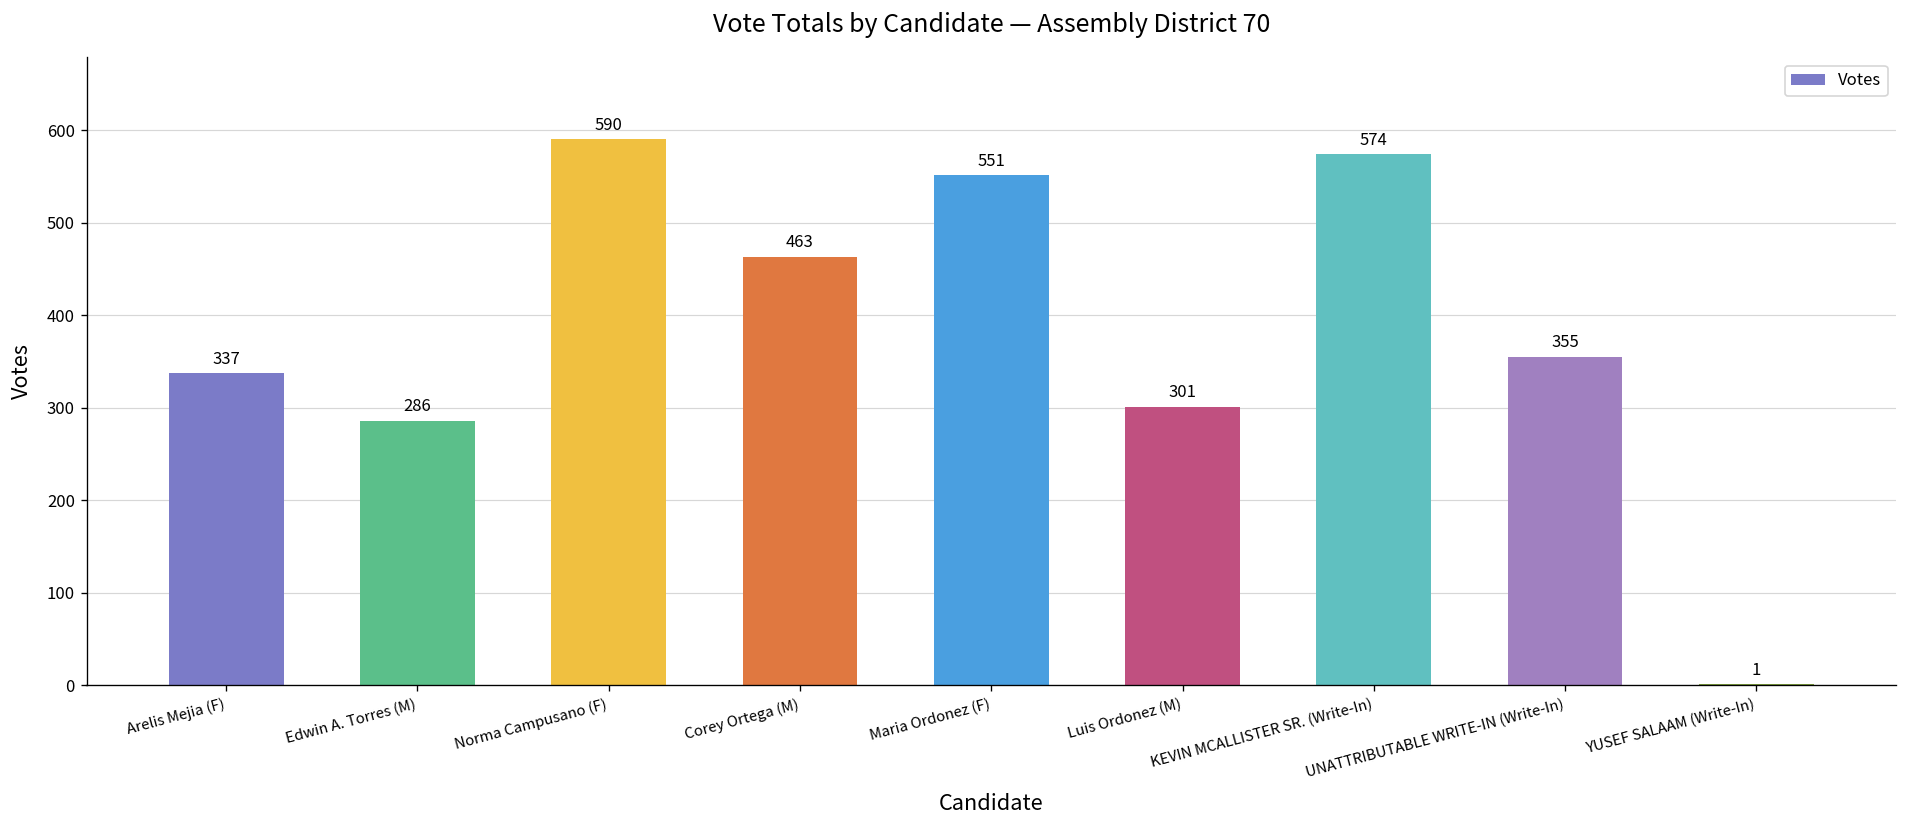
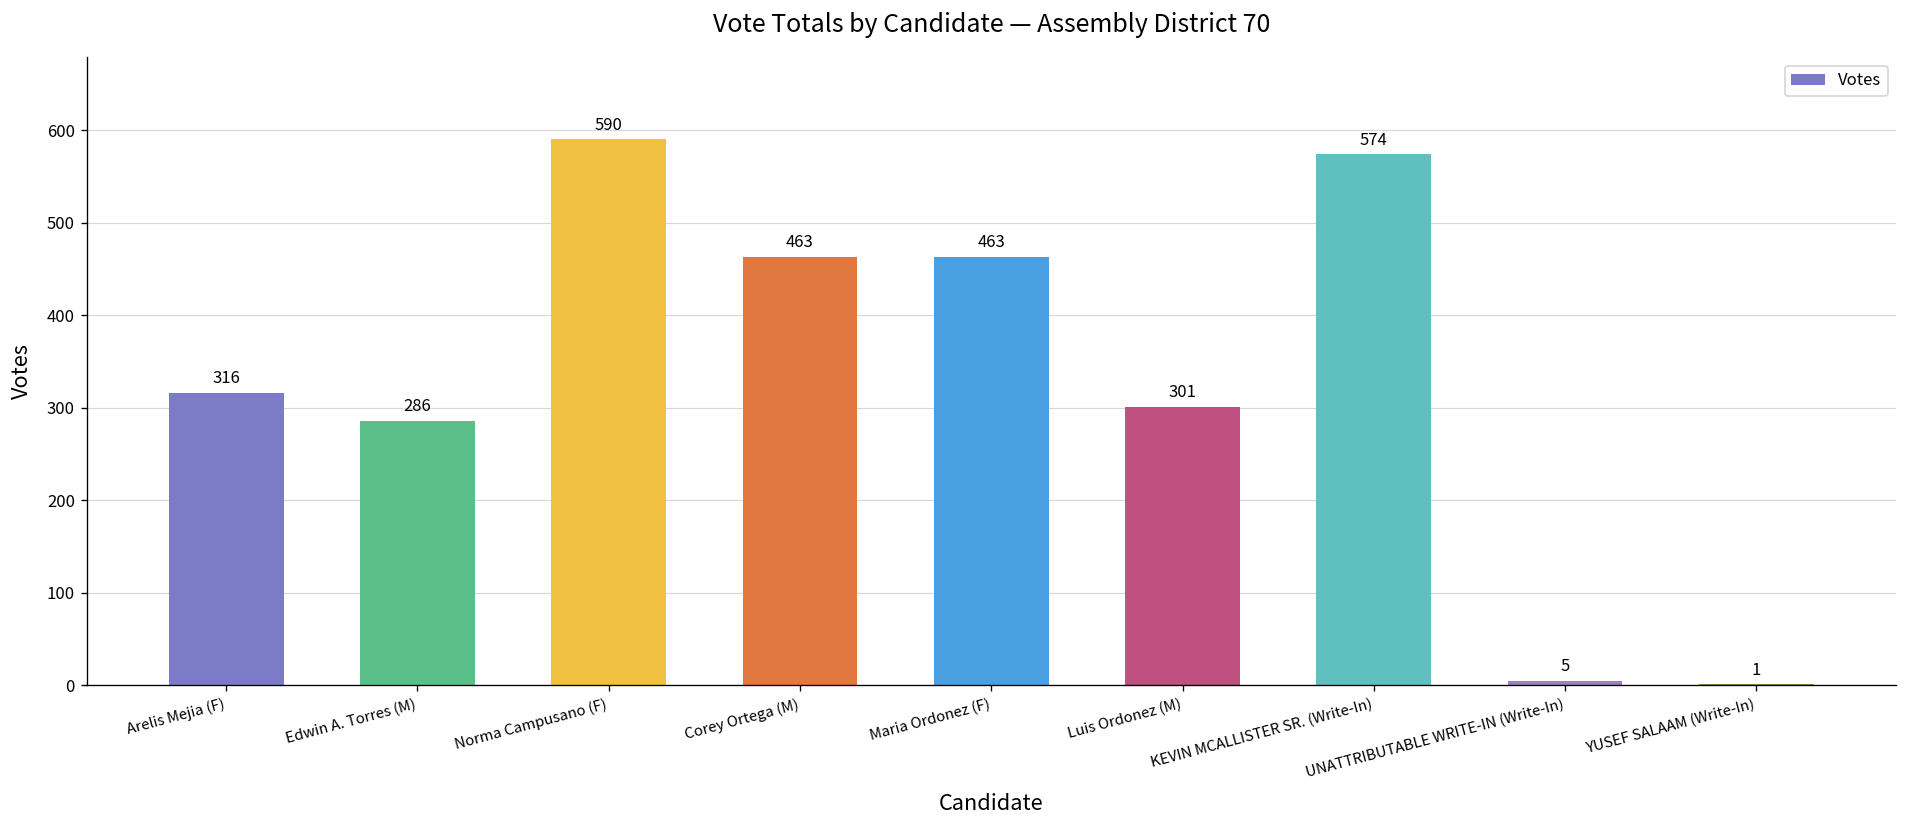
Arelis Mejia (F): 337 -> 316
Maria Ordonez (F): 551 -> 463
UNATTRIBUTABLE WRITE-IN (Write-In): 355 -> 5
